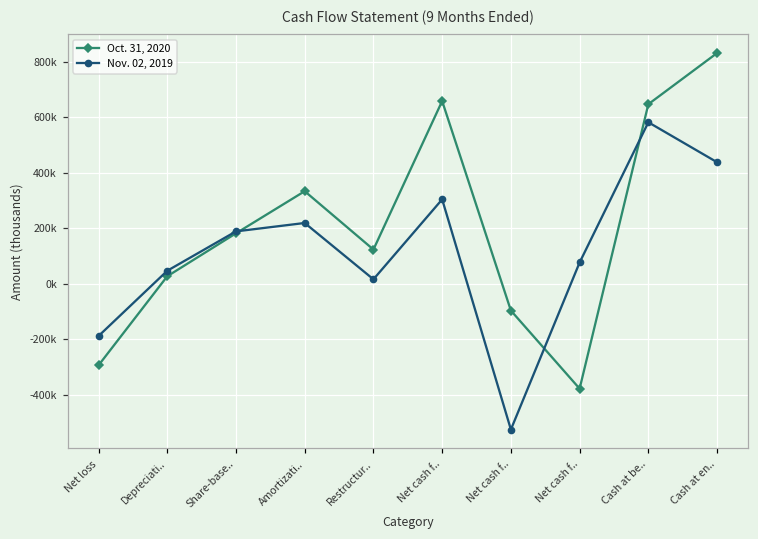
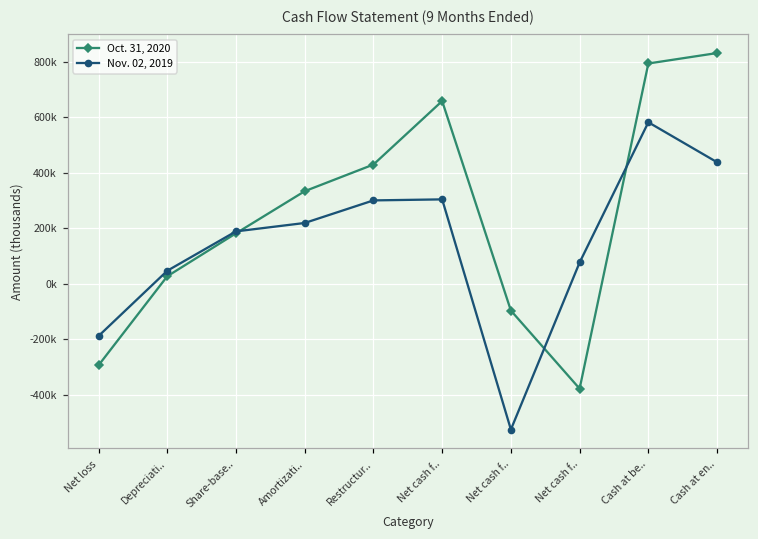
Oct. 31, 2020, Restructur..: 120000 -> 430000
Nov. 02, 2019, Restructur..: 20000 -> 300000
Oct. 31, 2020, Cash at be..: 650000 -> 790000
